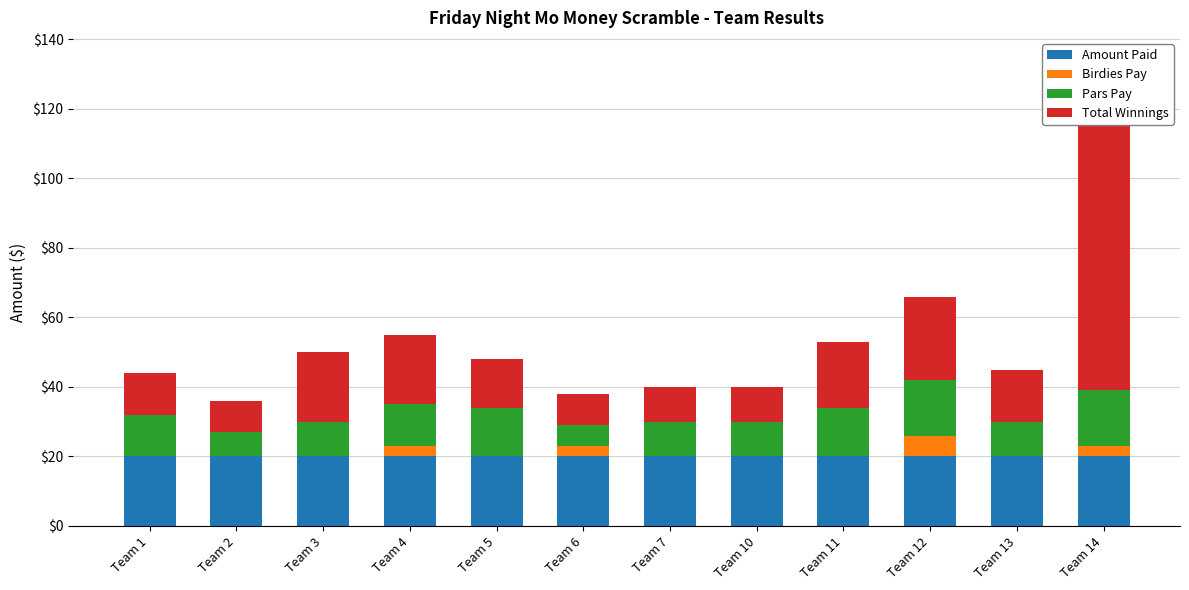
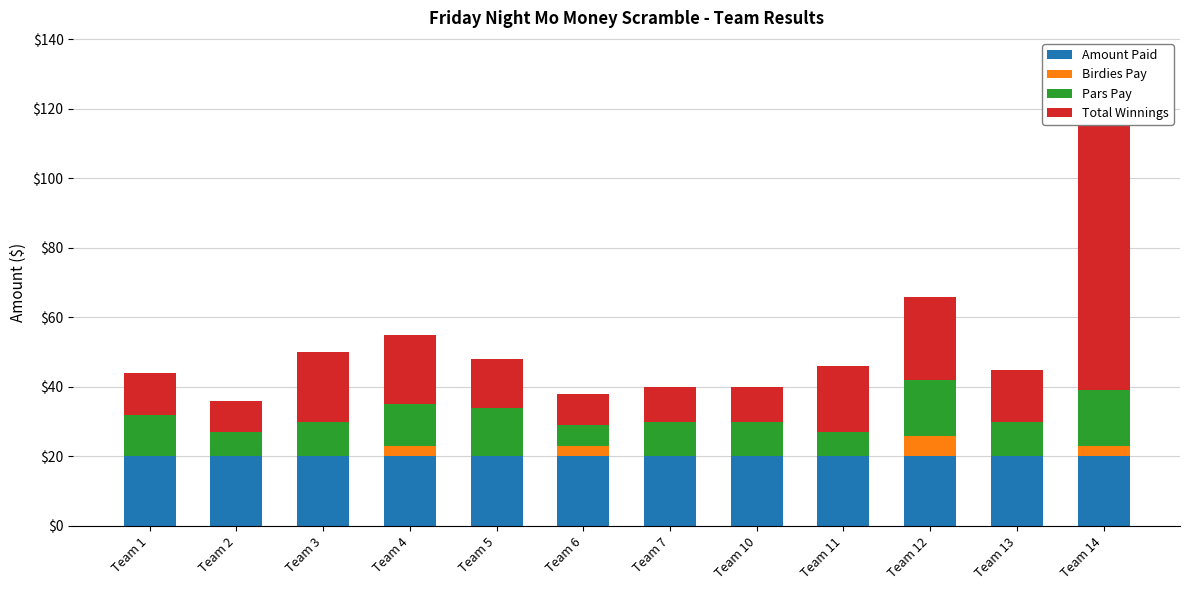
Pars Pay, Team 11: $14 -> $7
